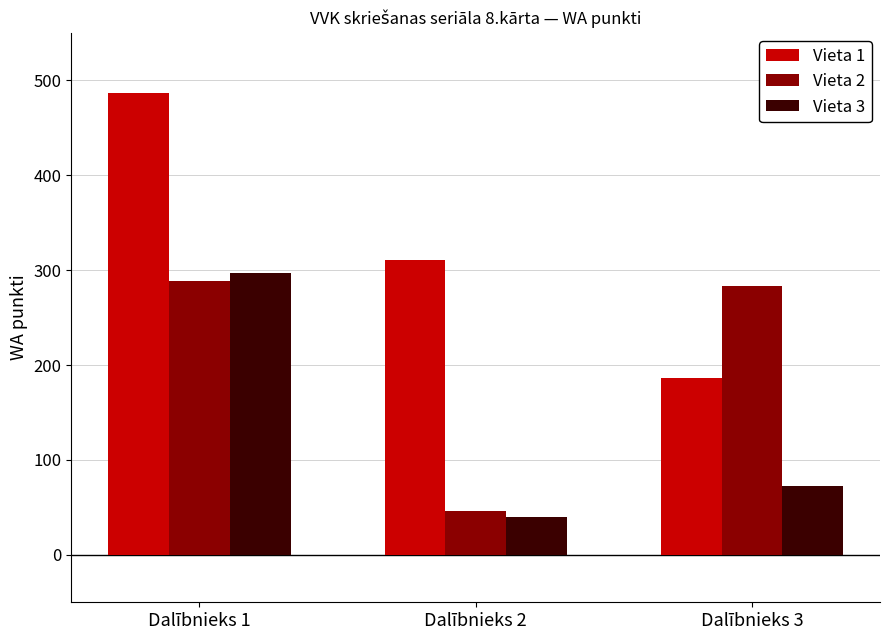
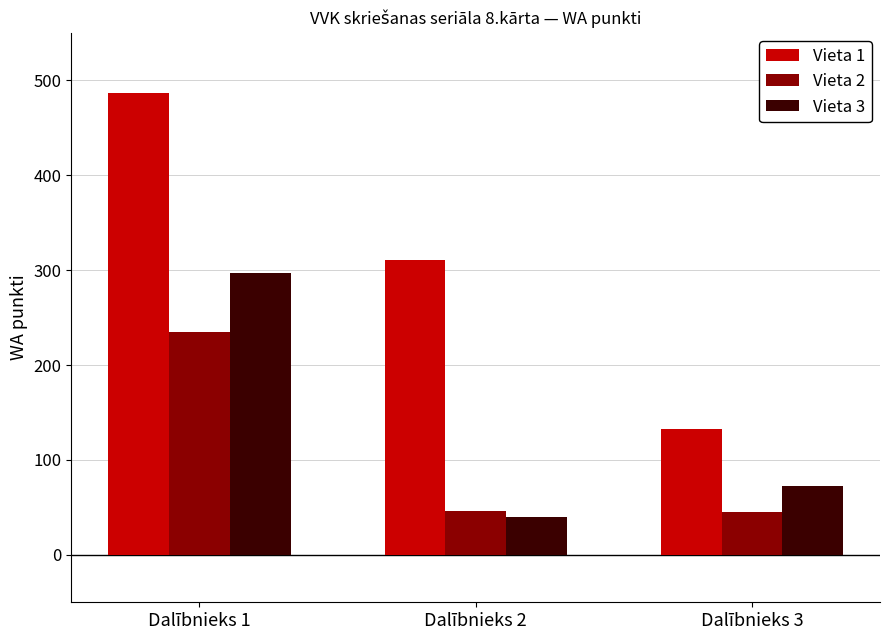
Vieta 2, Dalībnieks 1: 290 -> 240
Vieta 1, Dalībnieks 3: 190 -> 130
Vieta 2, Dalībnieks 3: 280 -> 50
